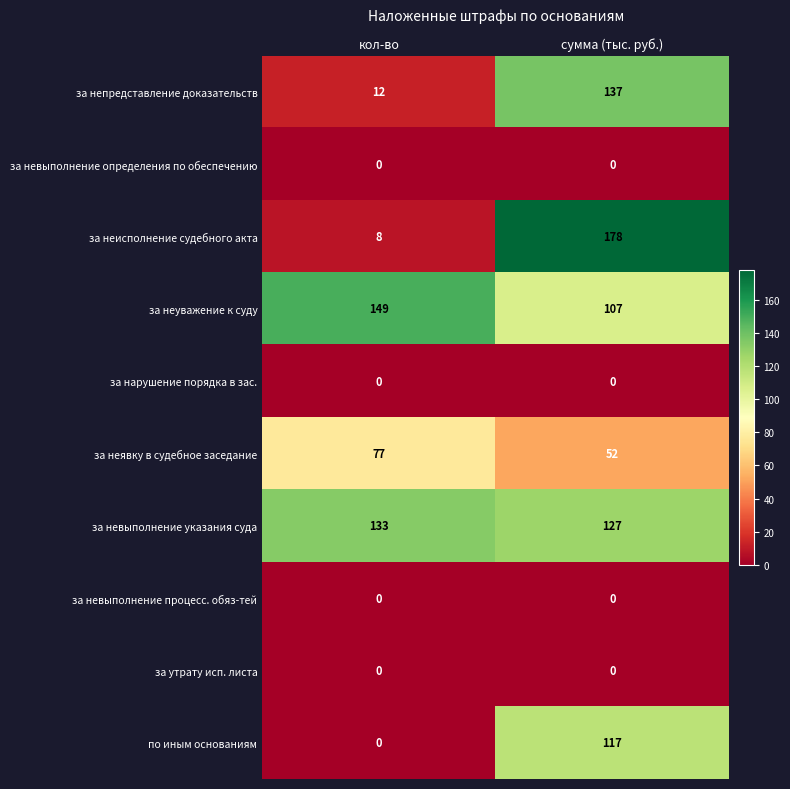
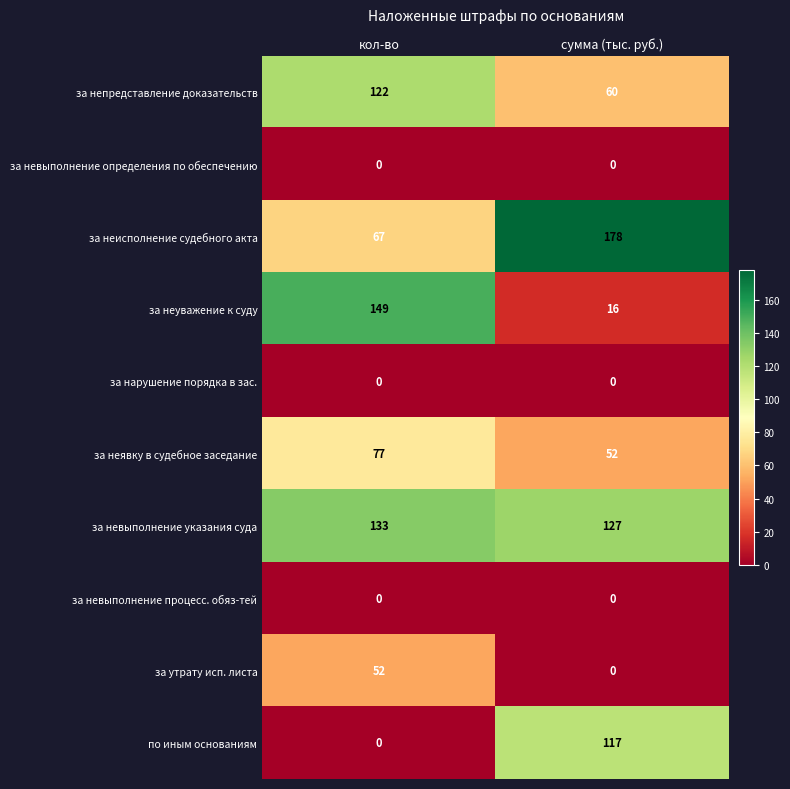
за непредставление доказательств, кол-во: 12 -> 122
за непредставление доказательств, сумма (тыс. руб.): 137 -> 60
за неисполнение судебного акта, кол-во: 8 -> 67
за неуважение к суду, сумма (тыс. руб.): 107 -> 16
за утрату исп. листа, кол-во: 0 -> 52
